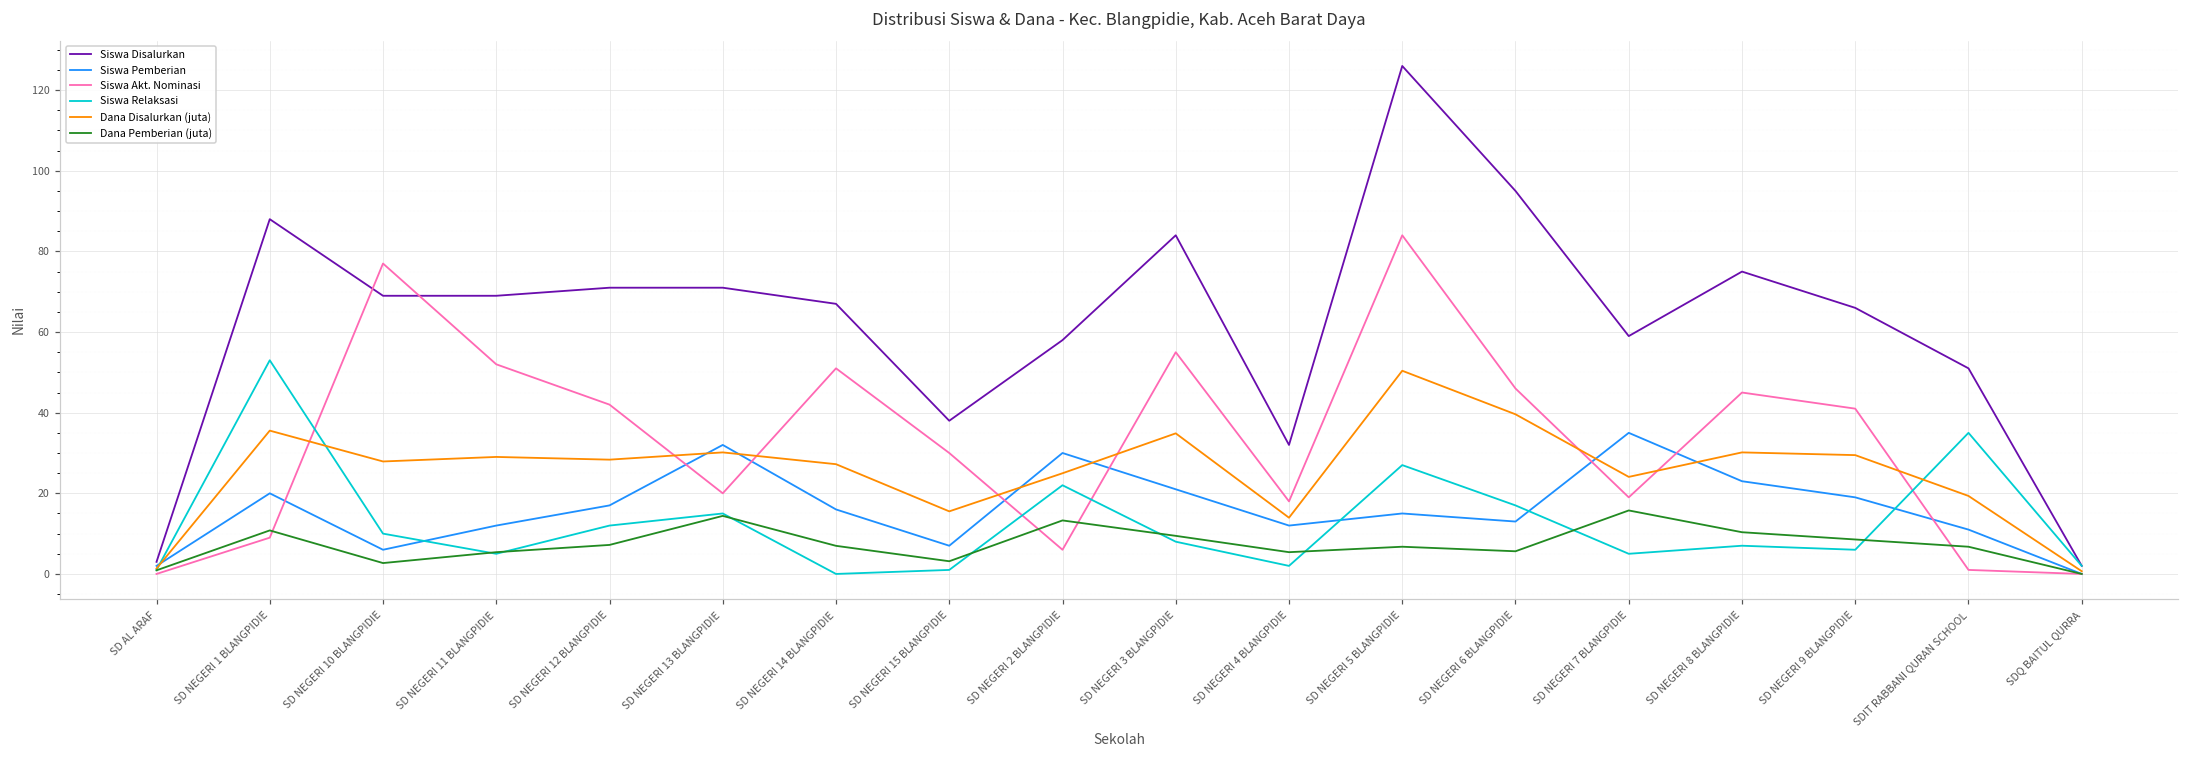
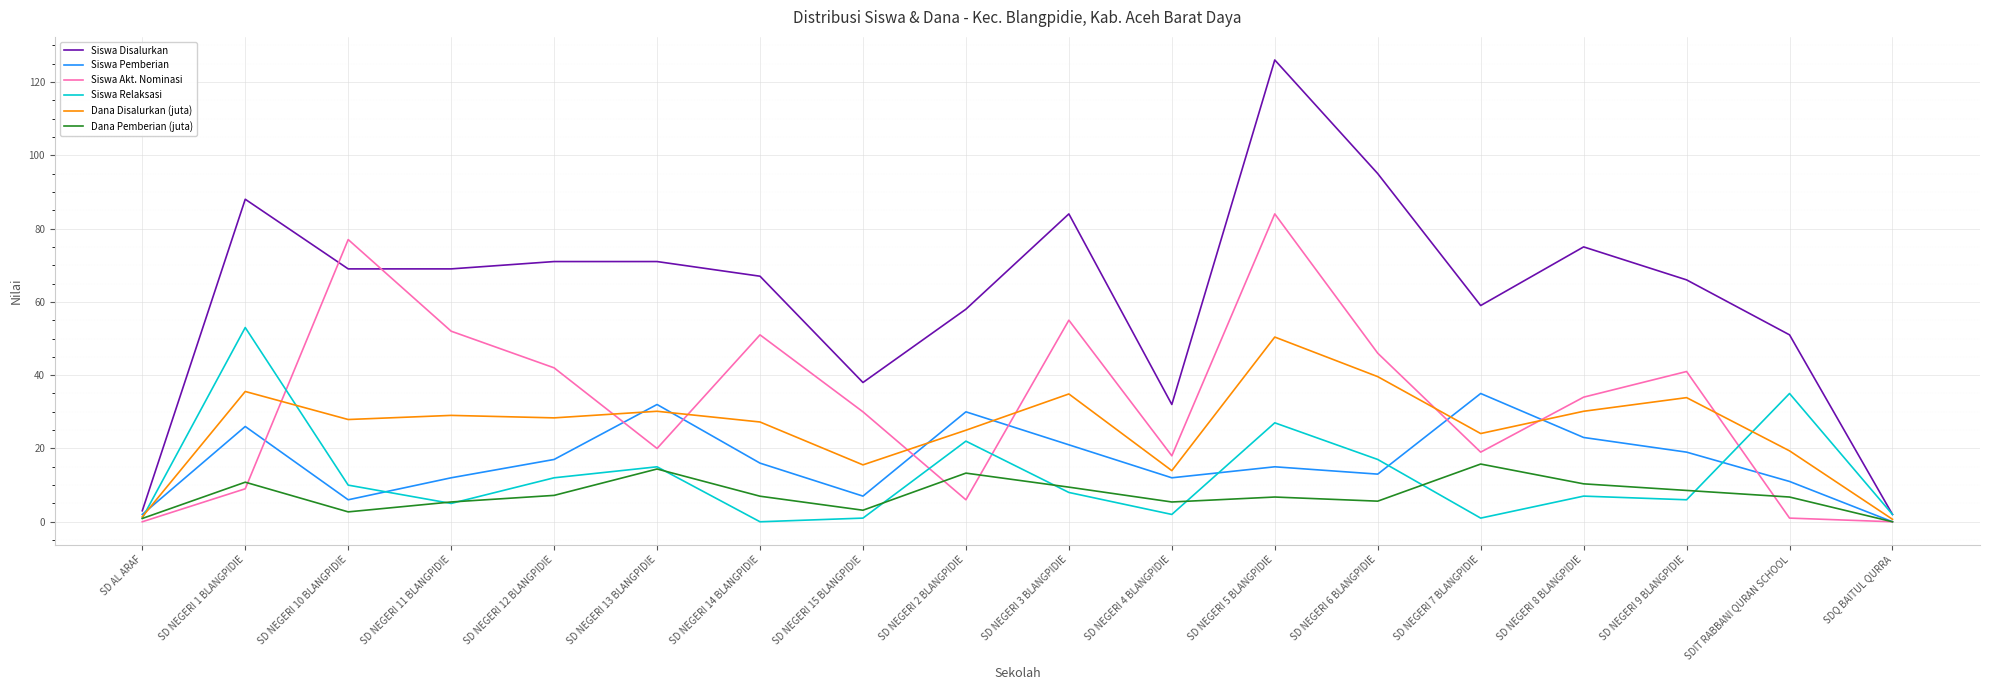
Siswa Pemberian, SD NEGERI 1 BLANGPIDIE: 20 -> 26
Siswa Relaksasi, SD NEGERI 7 BLANGPIDIE: 5 -> 1
Siswa Akt. Nominasi, SD NEGERI 8 BLANGPIDIE: 45 -> 34
Dana Disalurkan (juta), SD NEGERI 9 BLANGPIDIE: 29 -> 34
